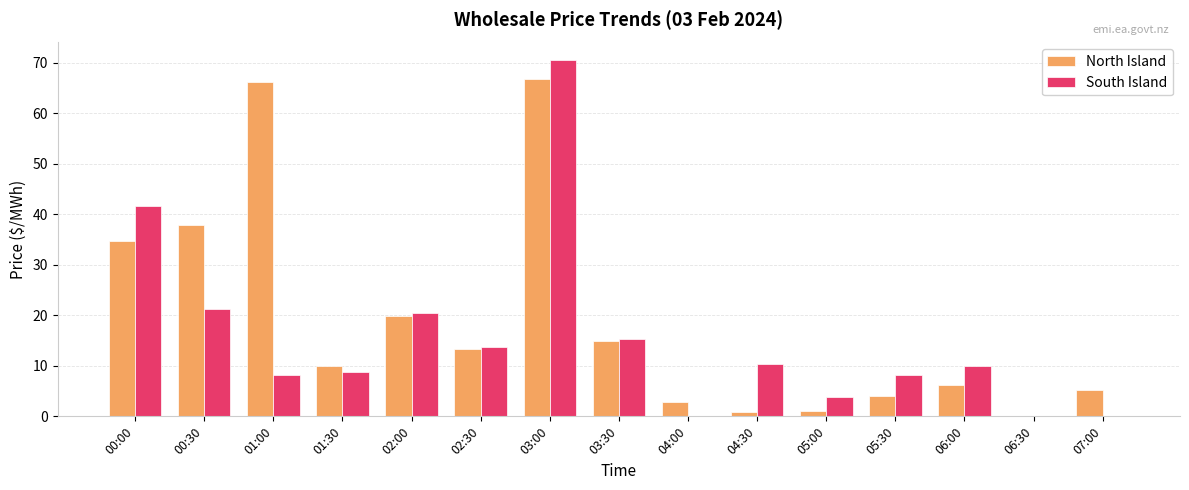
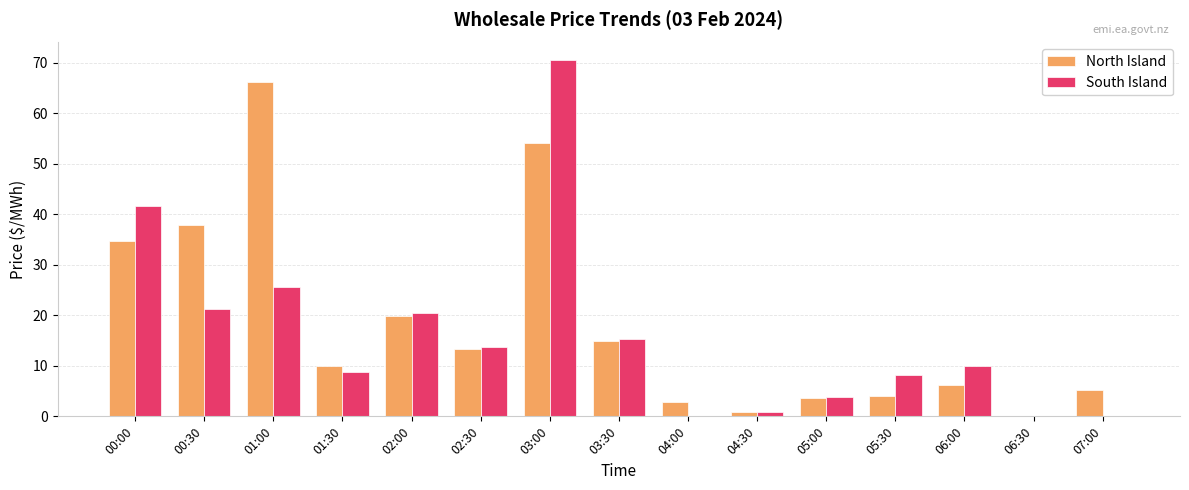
South Island, 01:00: 8 -> 26
North Island, 03:00: 67 -> 54
South Island, 04:30: 10 -> 1
North Island, 05:00: 1 -> 4
